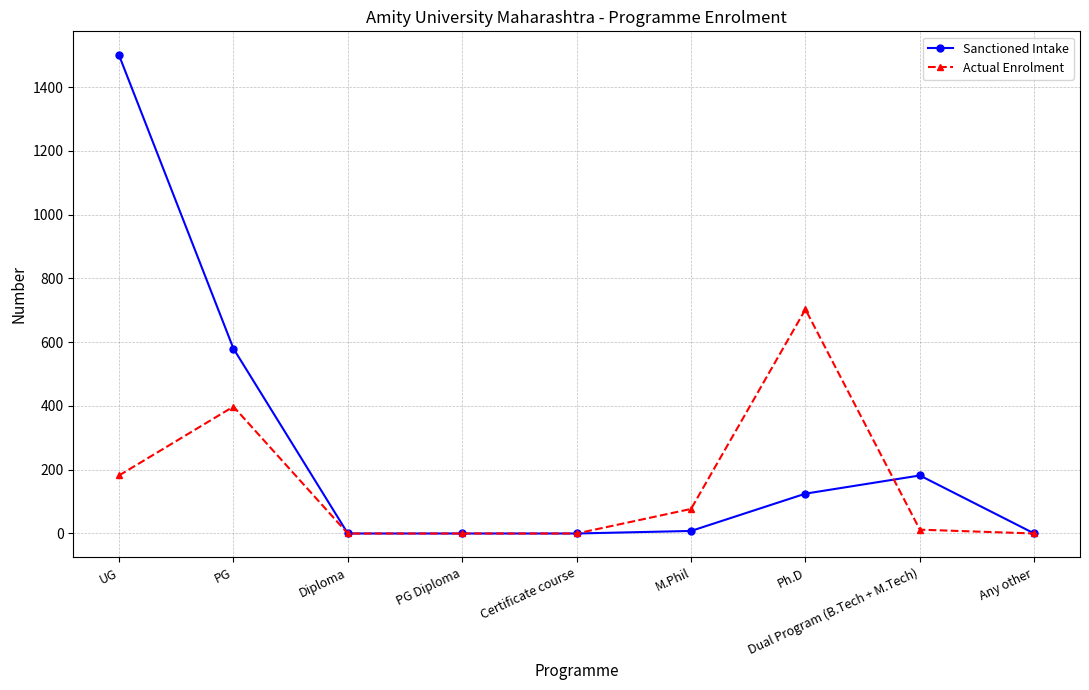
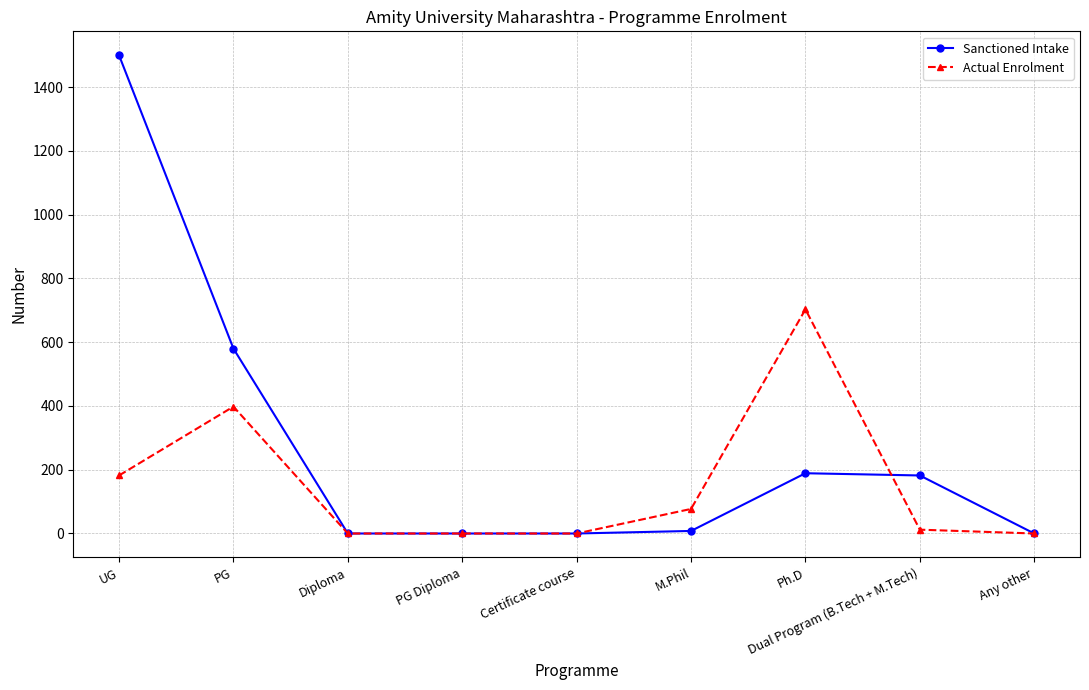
Sanctioned Intake, Ph.D: 130 -> 190
